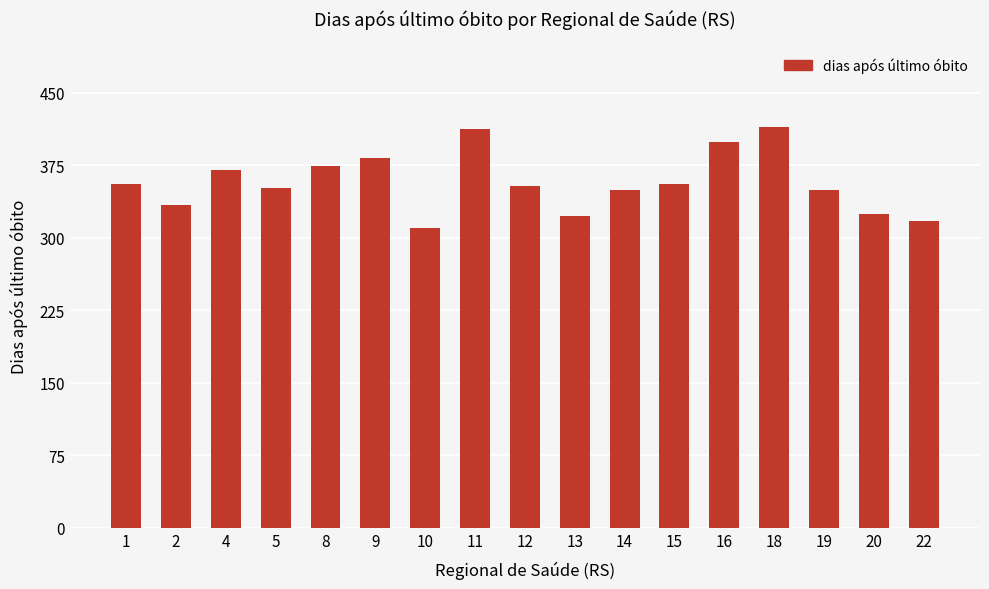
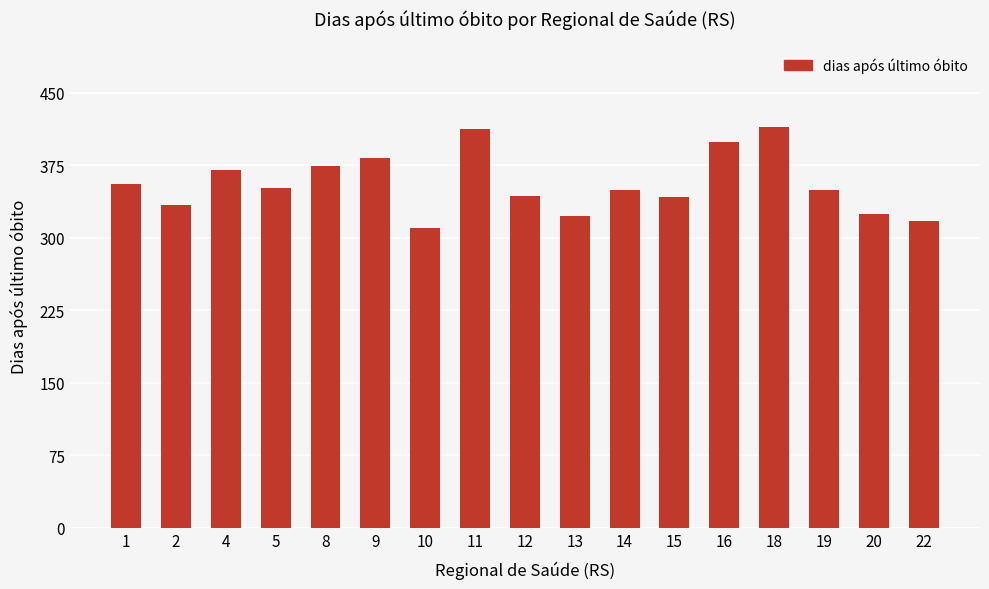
12: 350 -> 340
15: 360 -> 340
